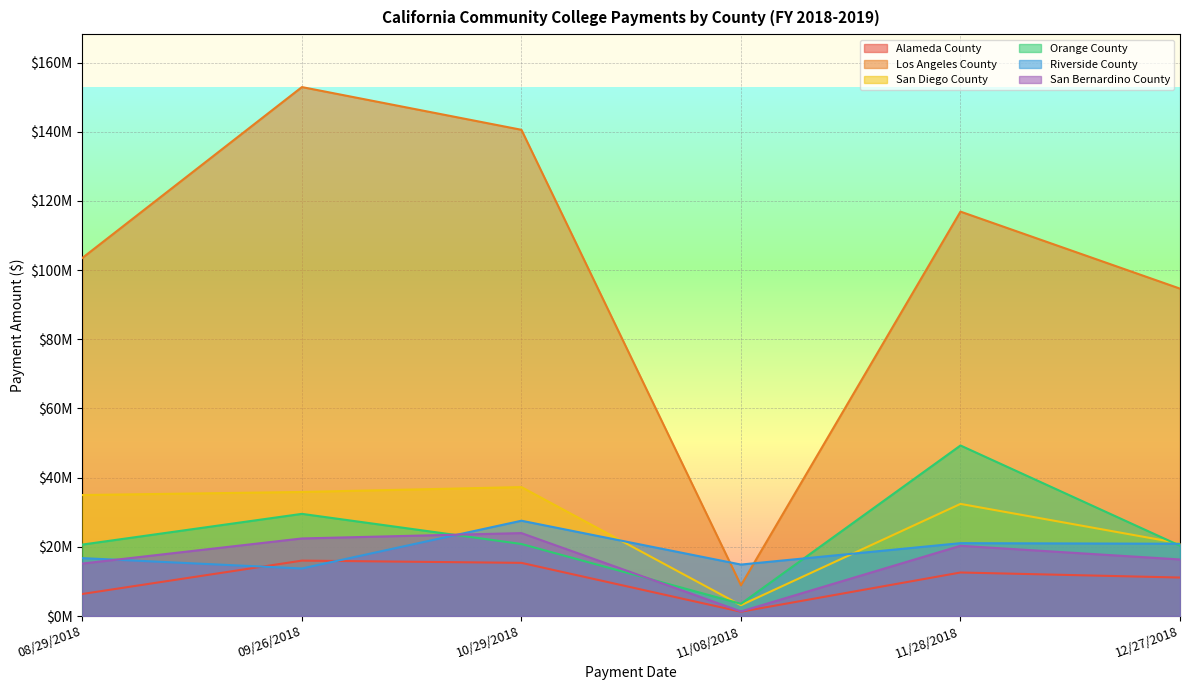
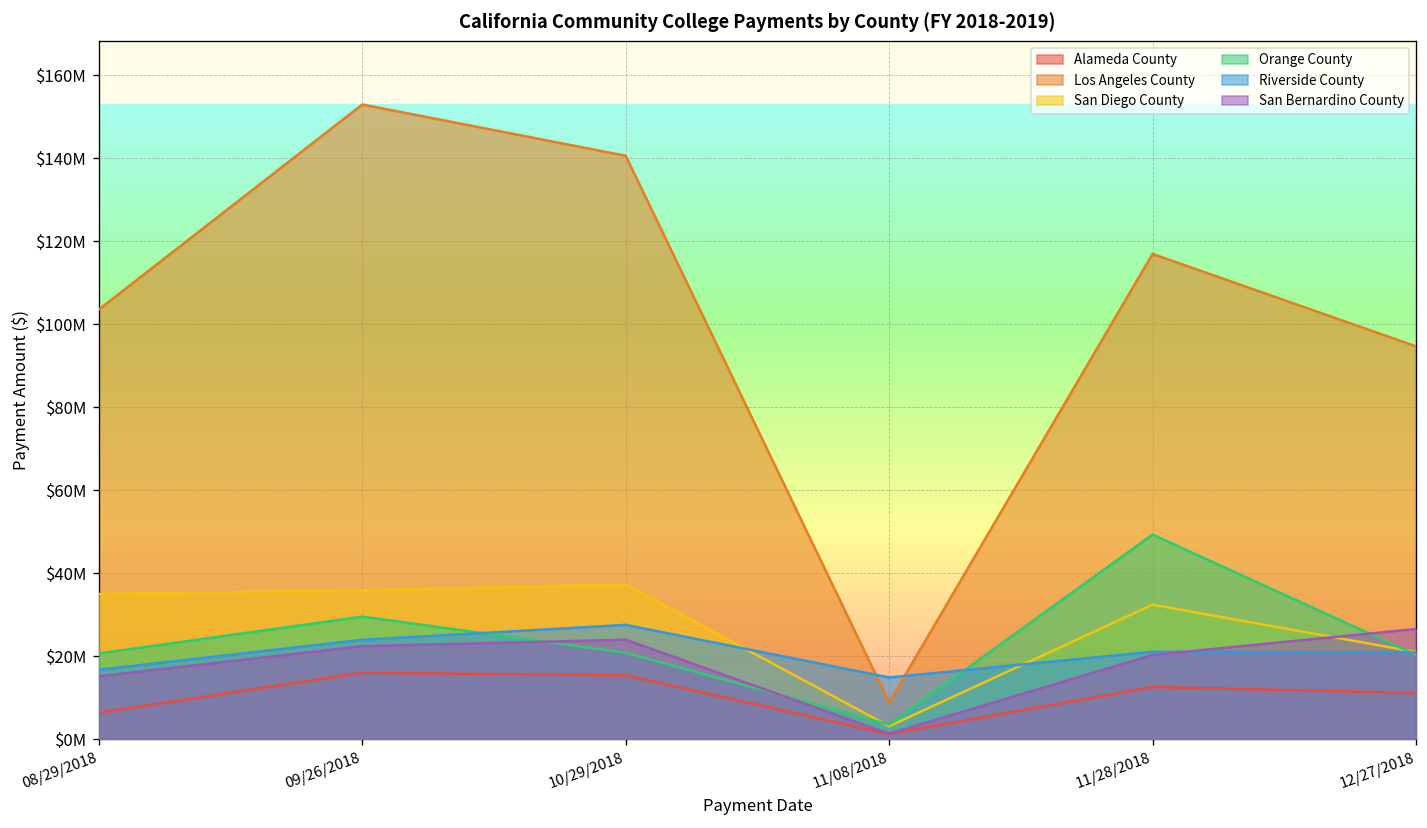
Riverside County, 09/26/2018: $14000000 -> $24000000
San Bernardino County, 12/27/2018: $16000000 -> $27000000
